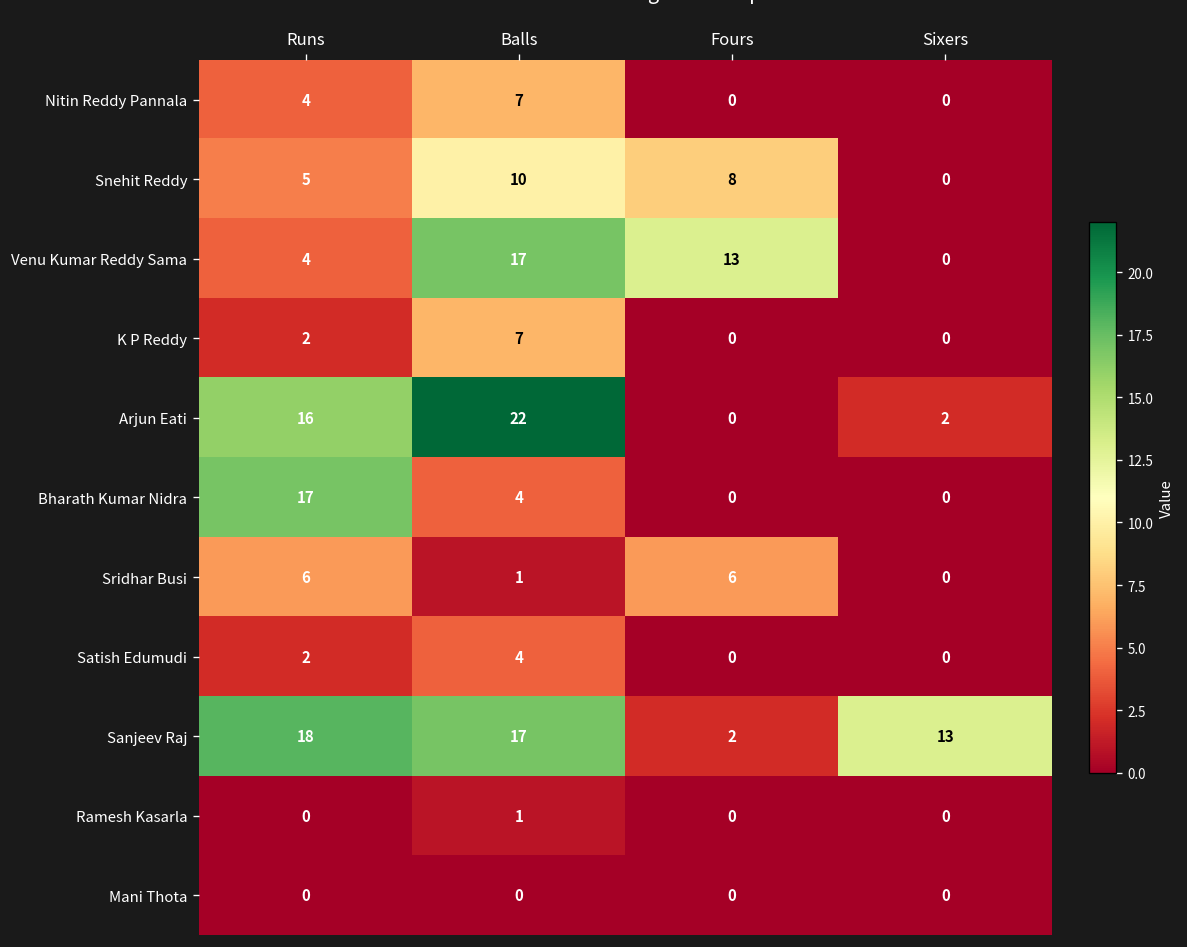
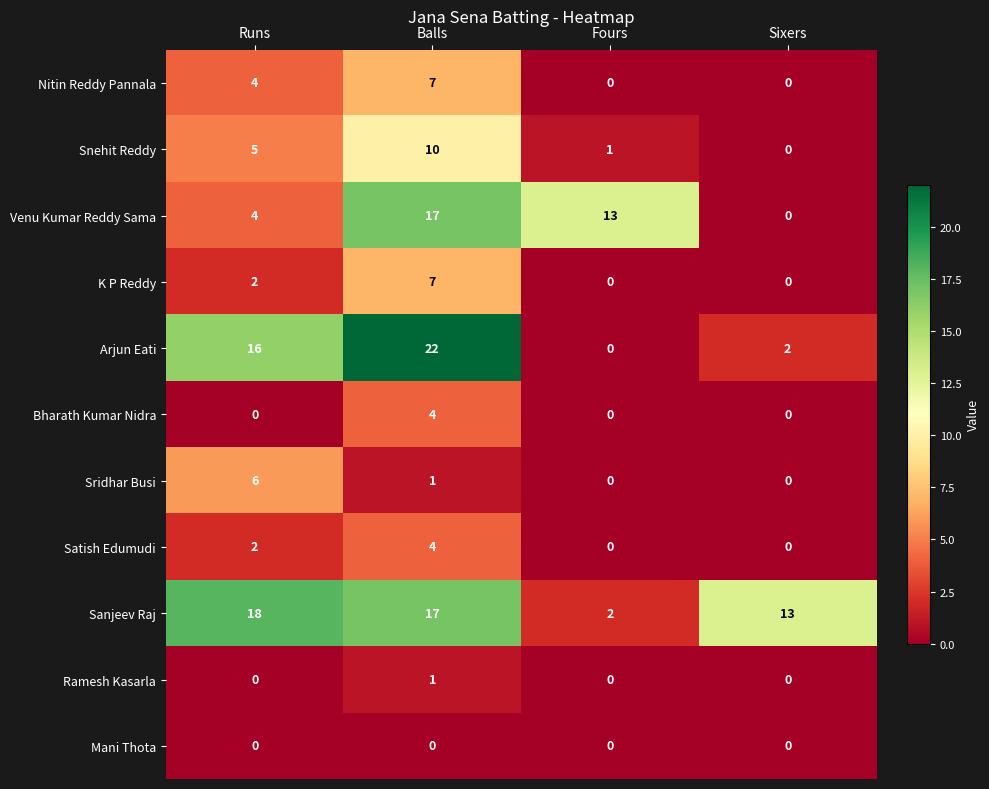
Snehit Reddy, Fours: 8 -> 1
Bharath Kumar Nidra, Runs: 17 -> 0
Sridhar Busi, Fours: 6 -> 0
